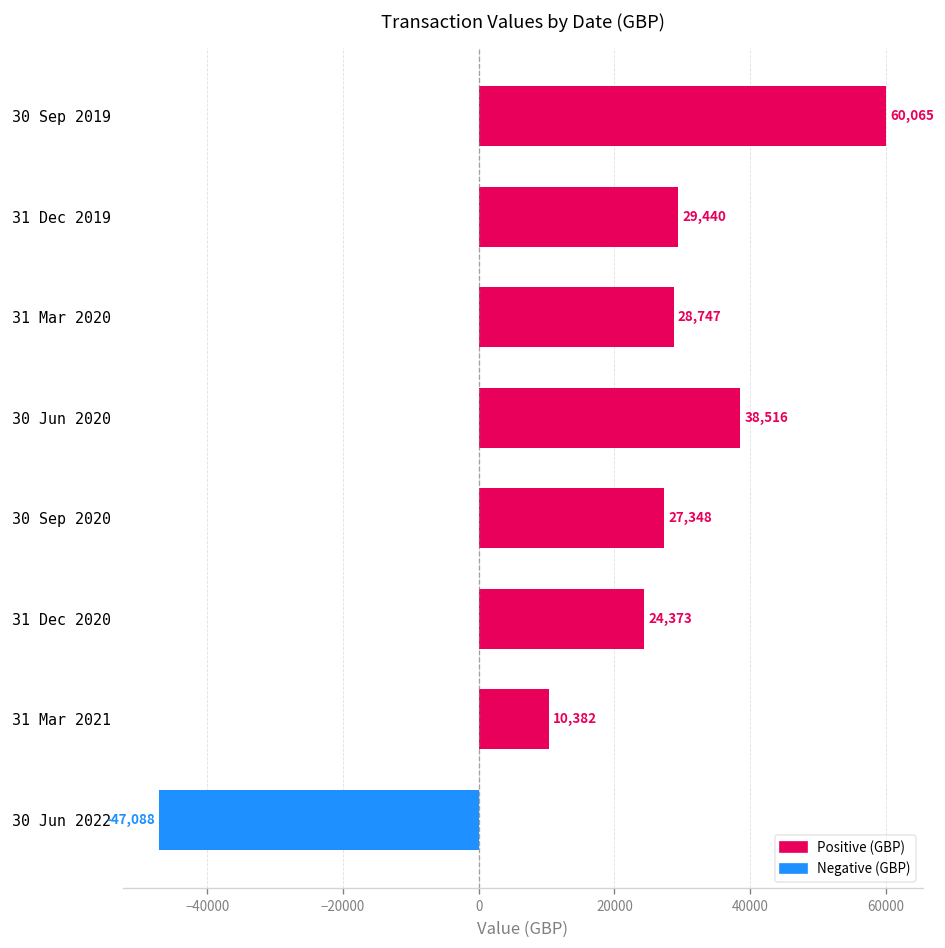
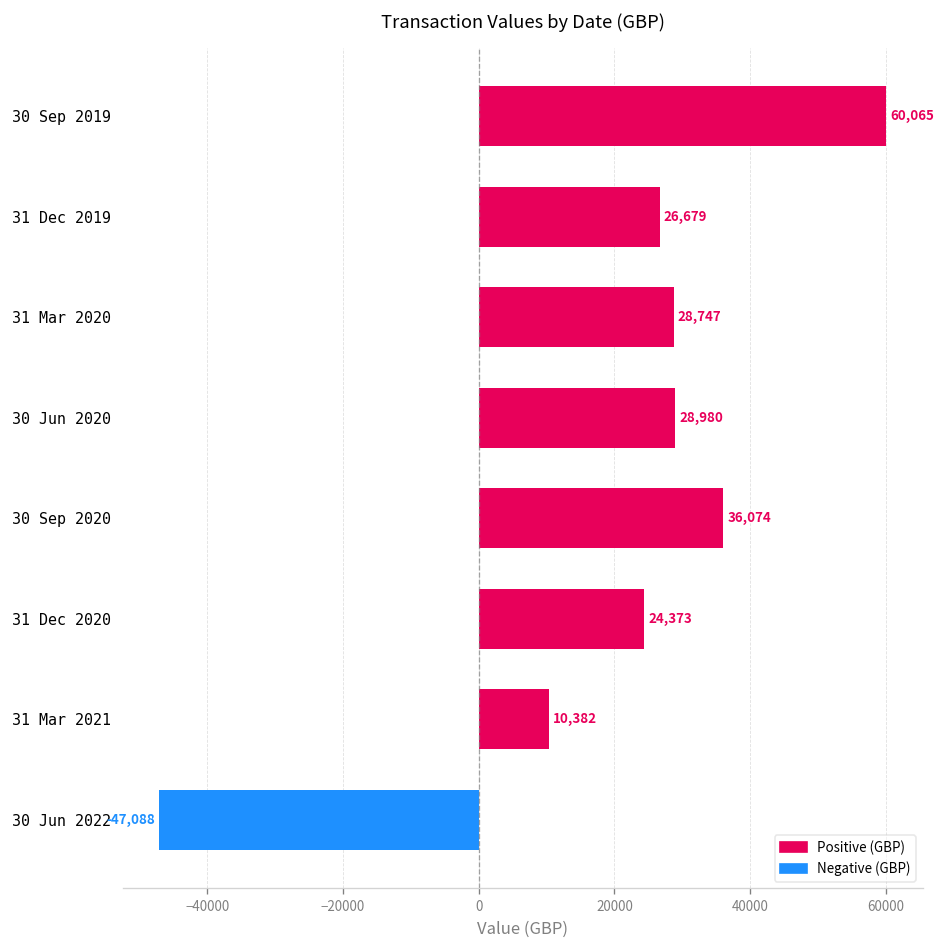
31 Dec 2019: 29,440 -> 26,679
30 Jun 2020: 38,516 -> 28,980
30 Sep 2020: 27,348 -> 36,074
